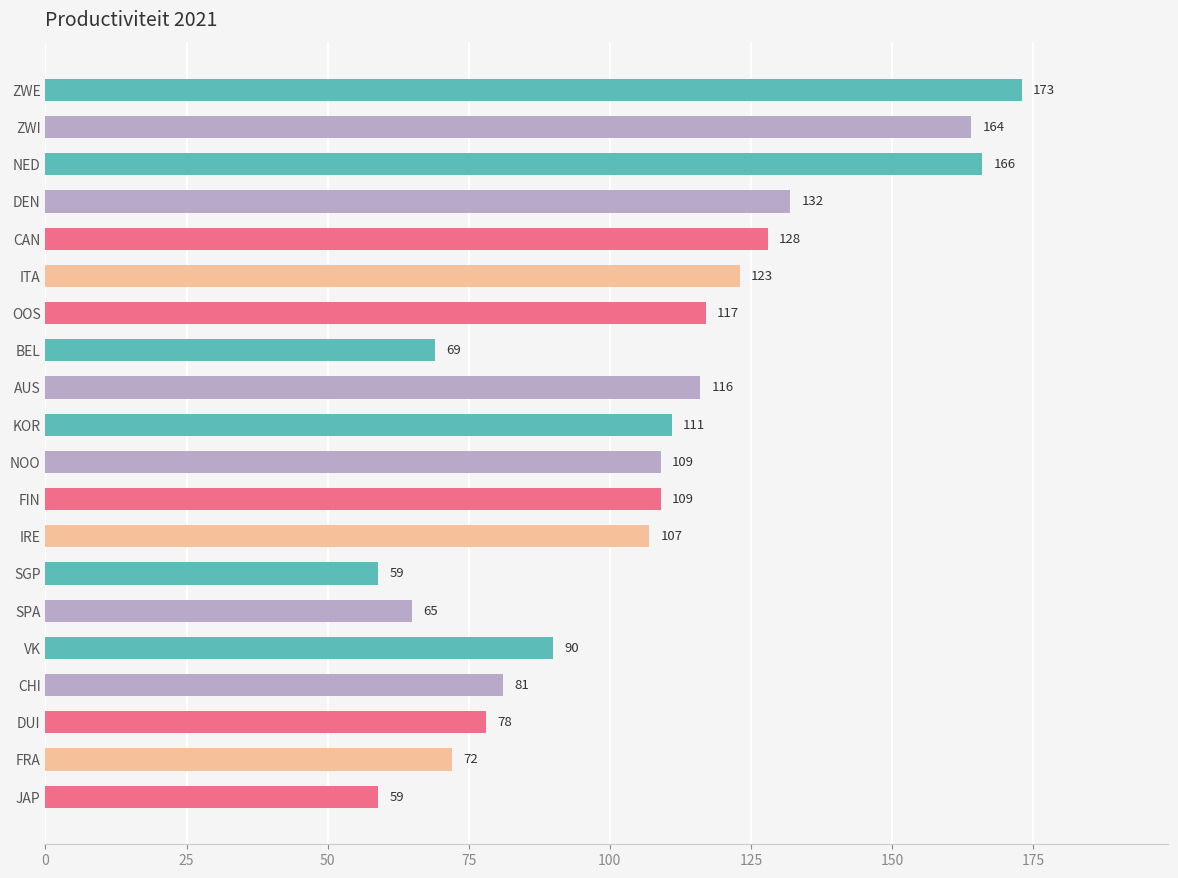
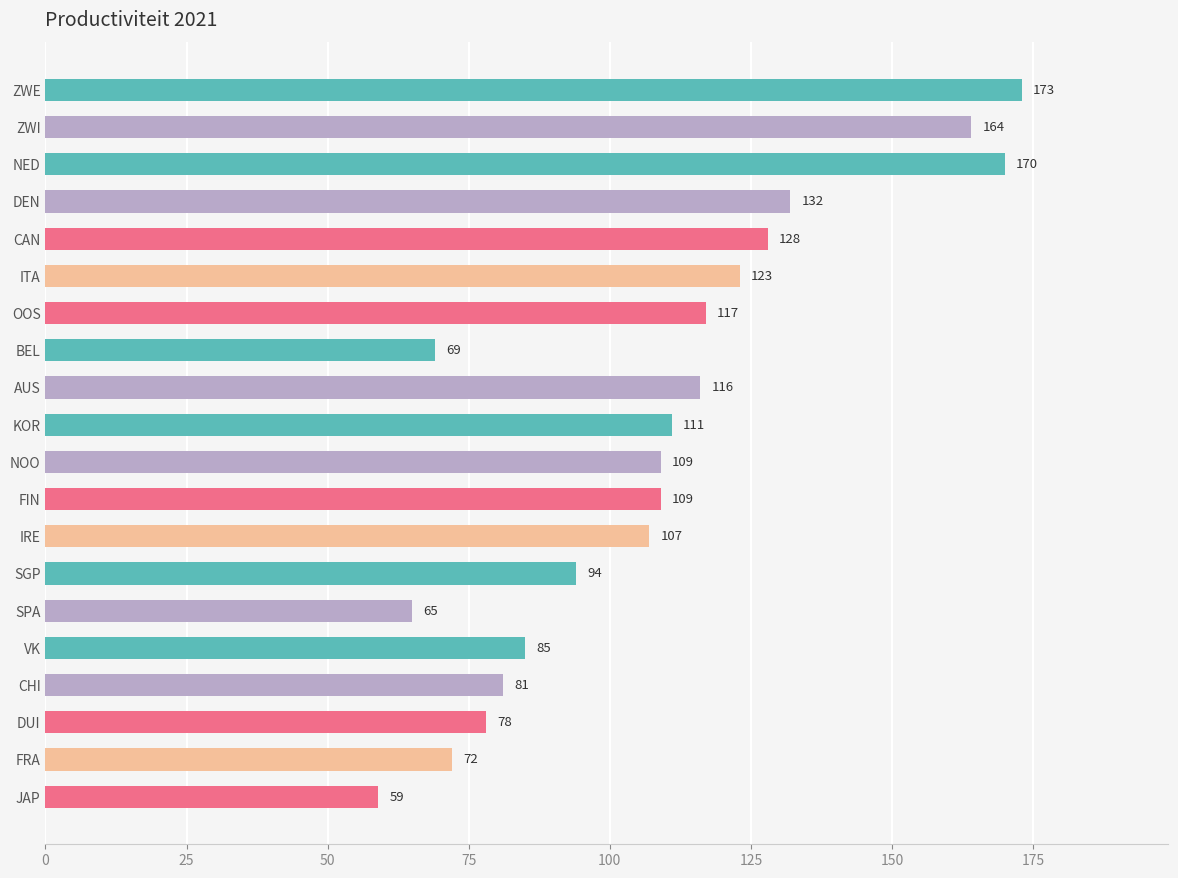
NED: 166 -> 170
SGP: 59 -> 94
VK: 90 -> 85
